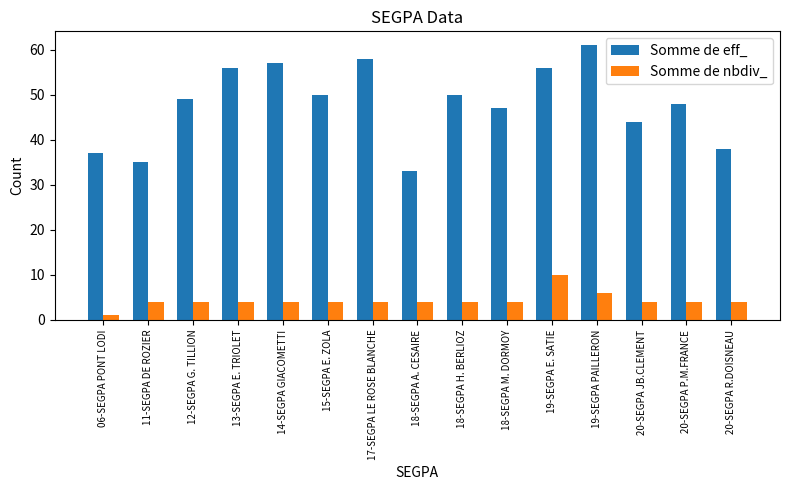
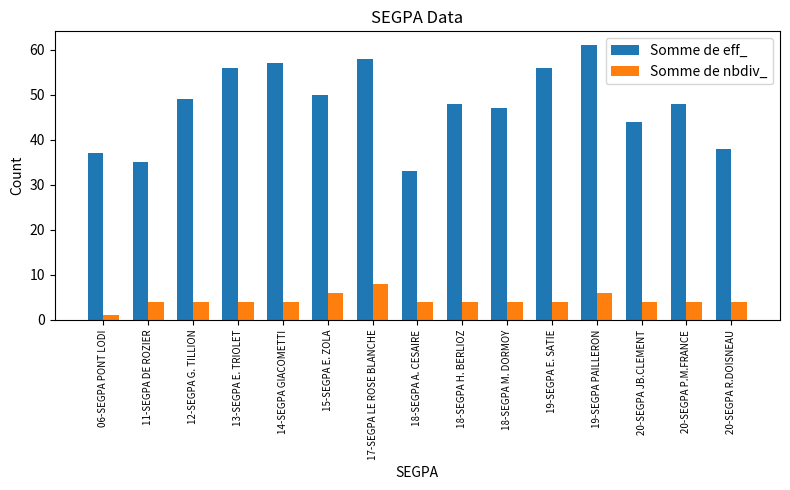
Somme de nbdiv_, 15-SEGPA E. ZOLA: 4 -> 6
Somme de nbdiv_, 17-SEGPA LE ROSE BLANCHE: 4 -> 8
Somme de eff_, 18-SEGPA H. BERLIOZ: 50 -> 48
Somme de nbdiv_, 19-SEGPA E. SATIE: 10 -> 4
